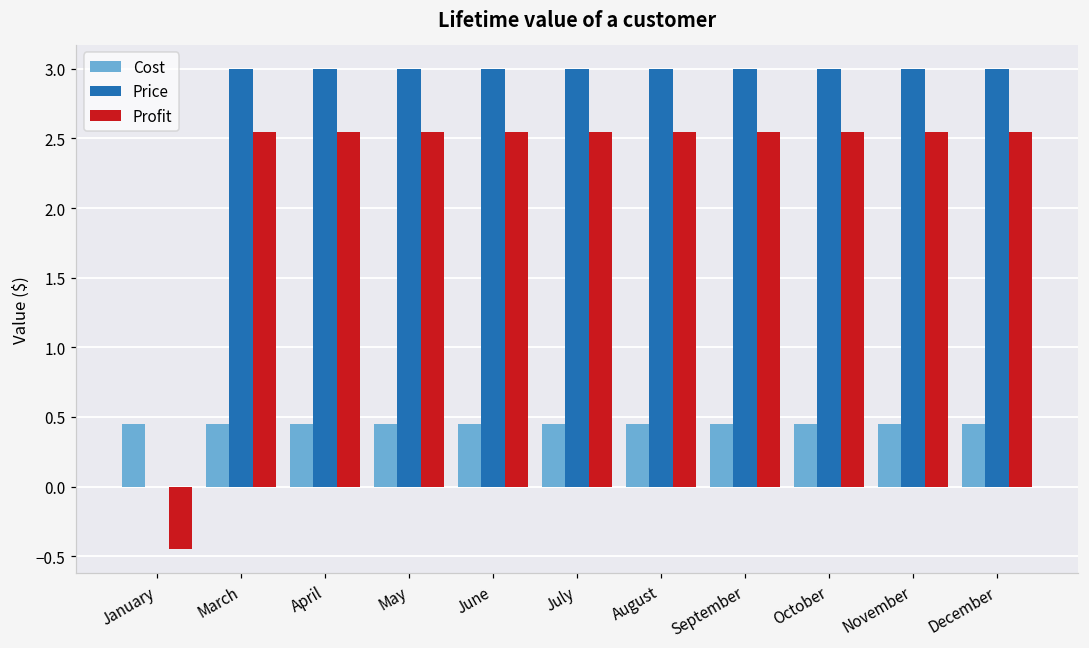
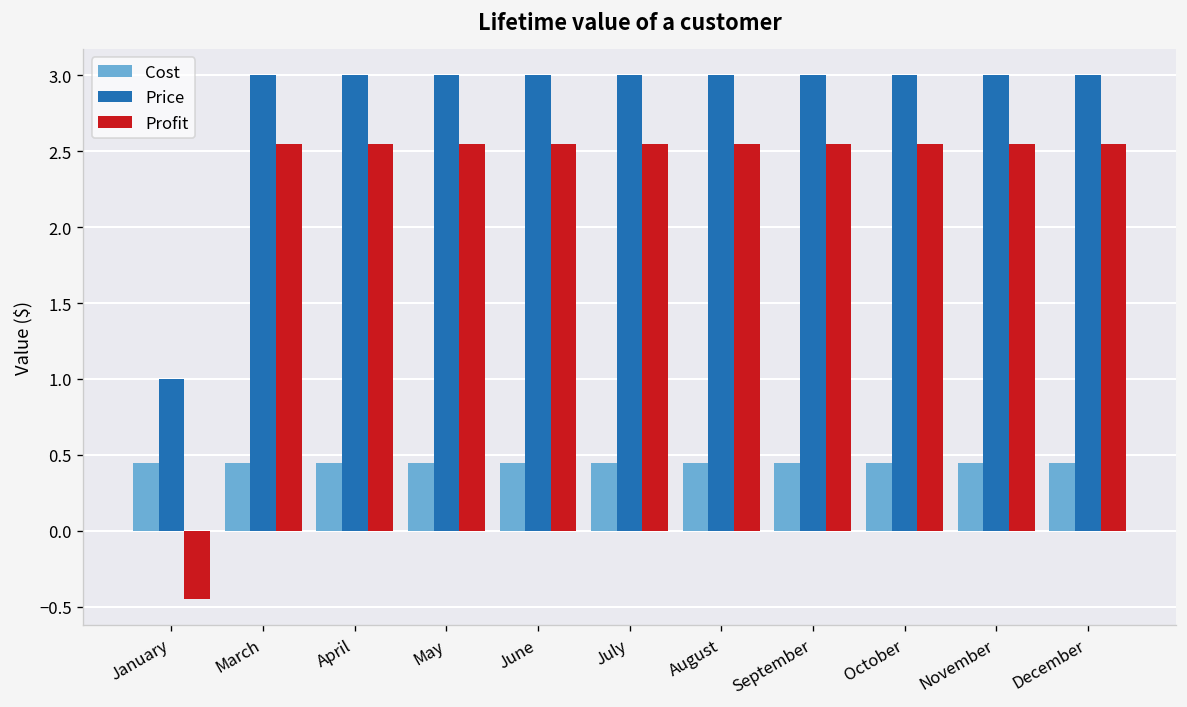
Price, January: 0 -> 1
